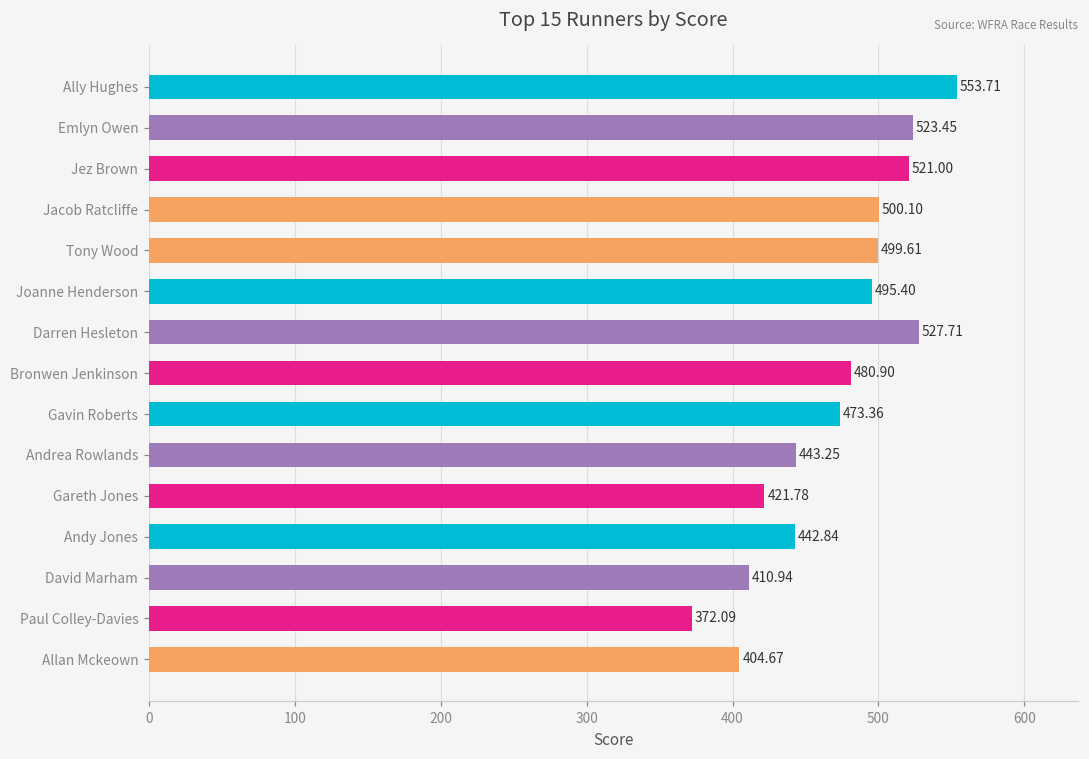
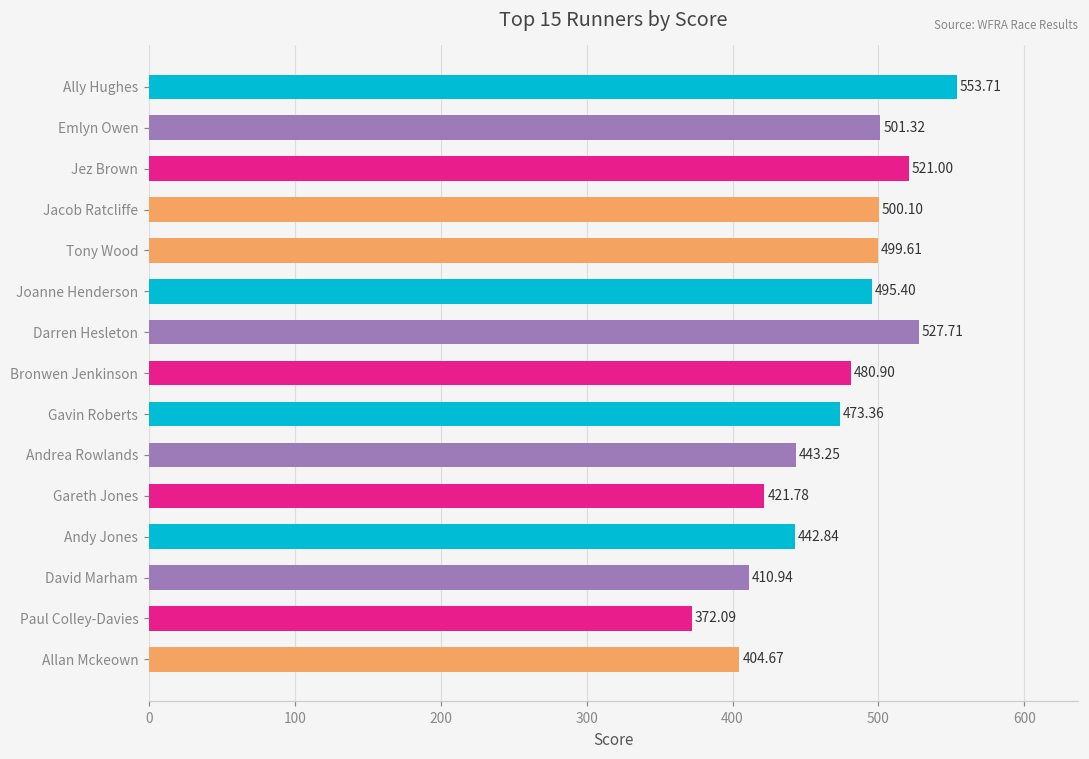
Emlyn Owen: 523.45 -> 501.32
